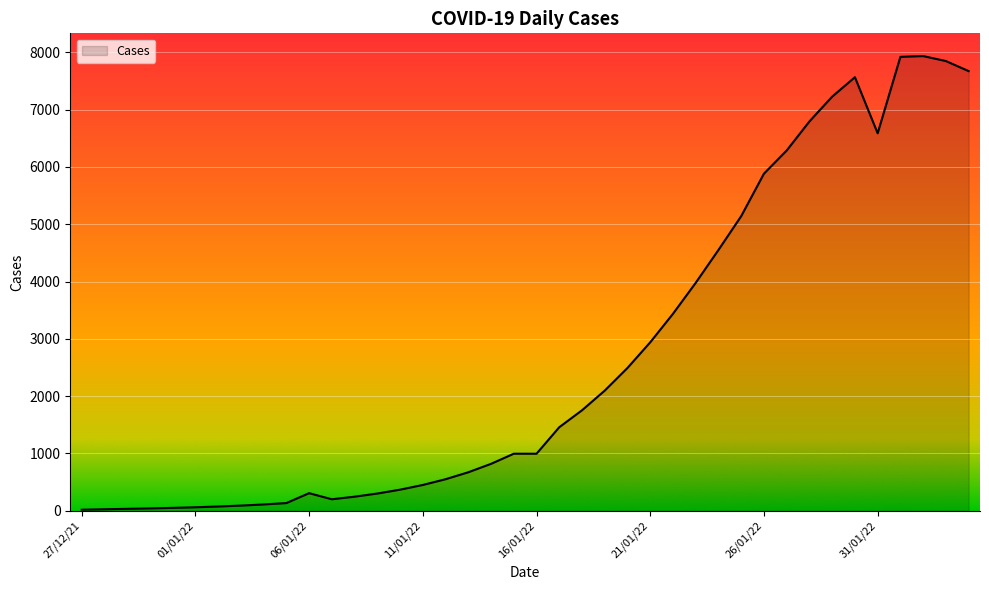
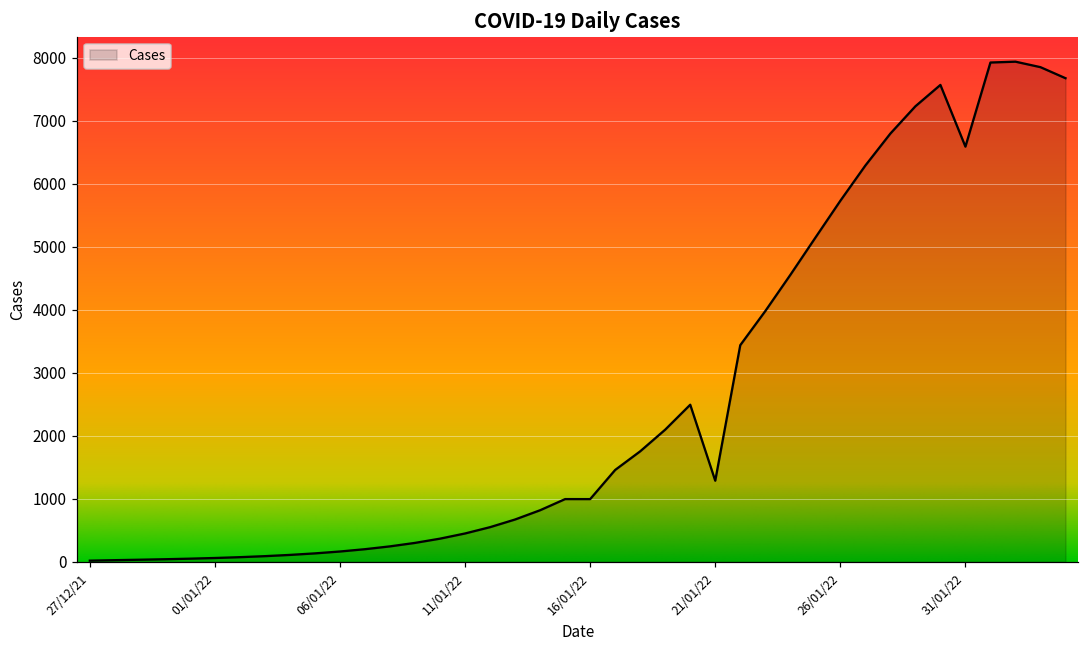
06/01/22: 300 -> 200
21/01/22: 2900 -> 1300
26/01/22: 5900 -> 5700
